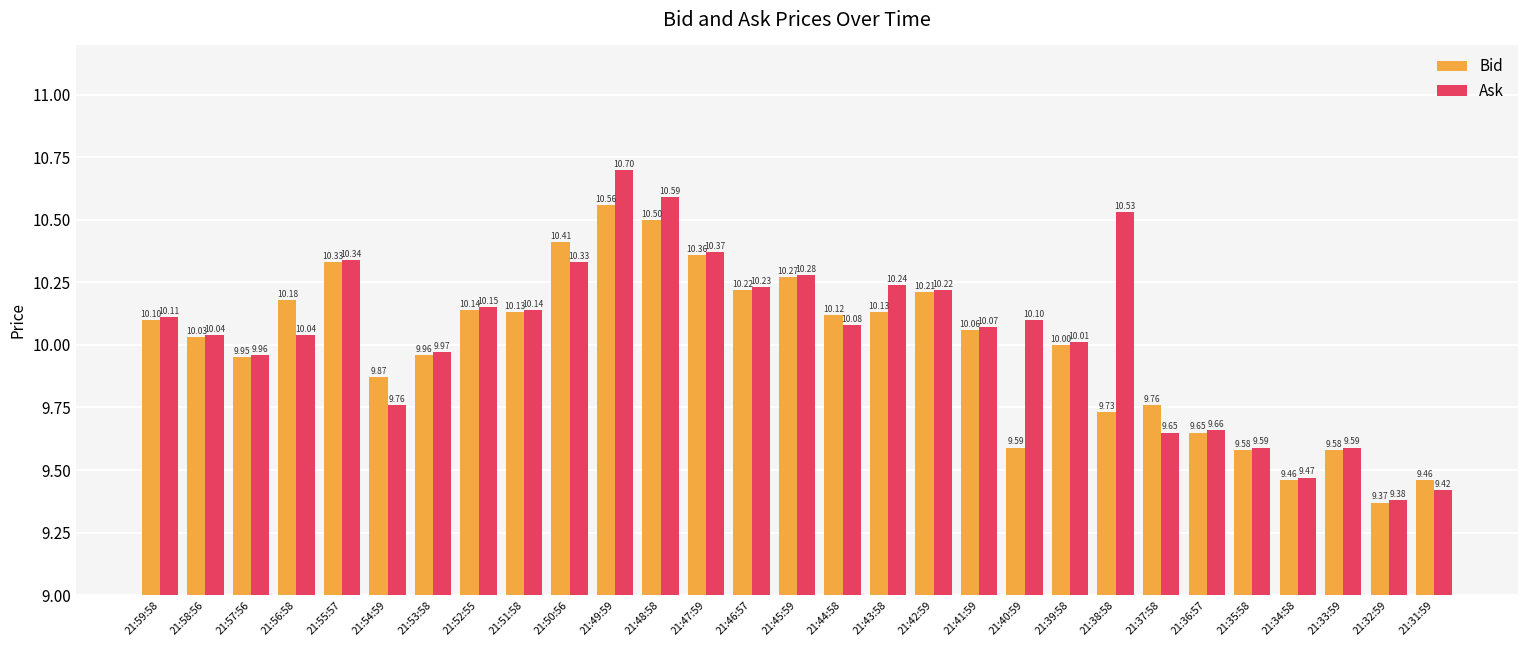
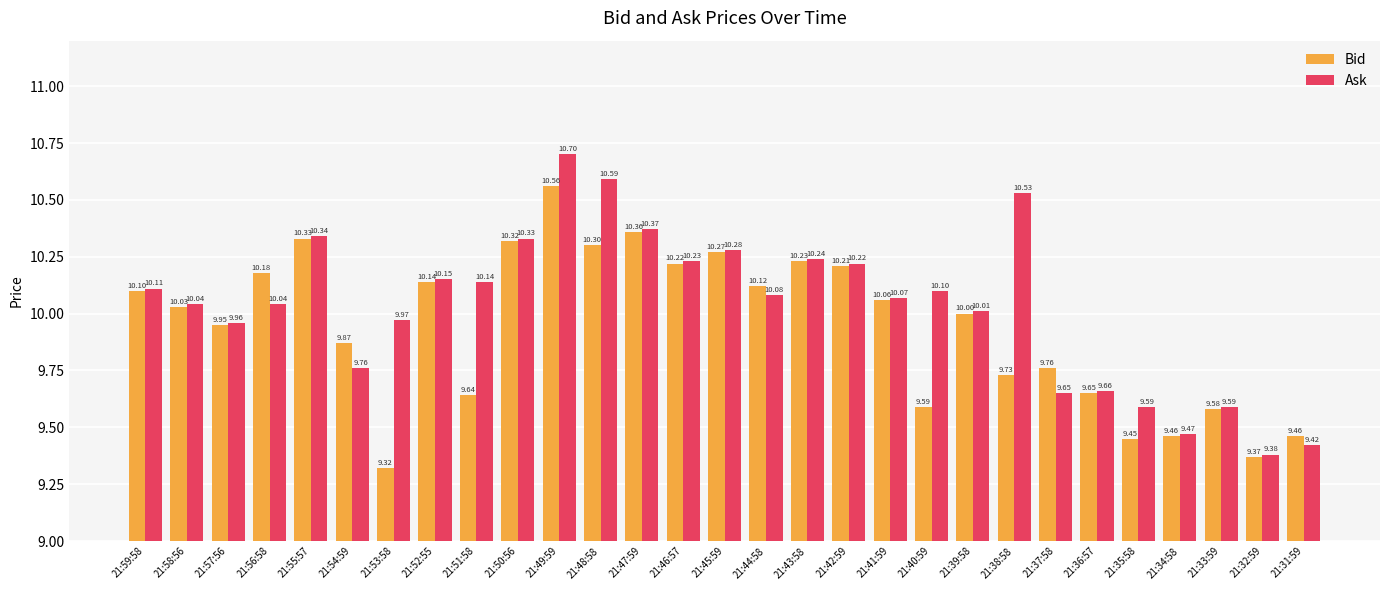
Bid, 21:53:58: 9.96 -> 9.32
Bid, 21:51:58: 10.13 -> 9.64
Bid, 21:50:56: 10.41 -> 10.32
Bid, 21:48:58: 10.50 -> 10.30
Bid, 21:43:58: 10.13 -> 10.23
Bid, 21:35:58: 9.58 -> 9.45
